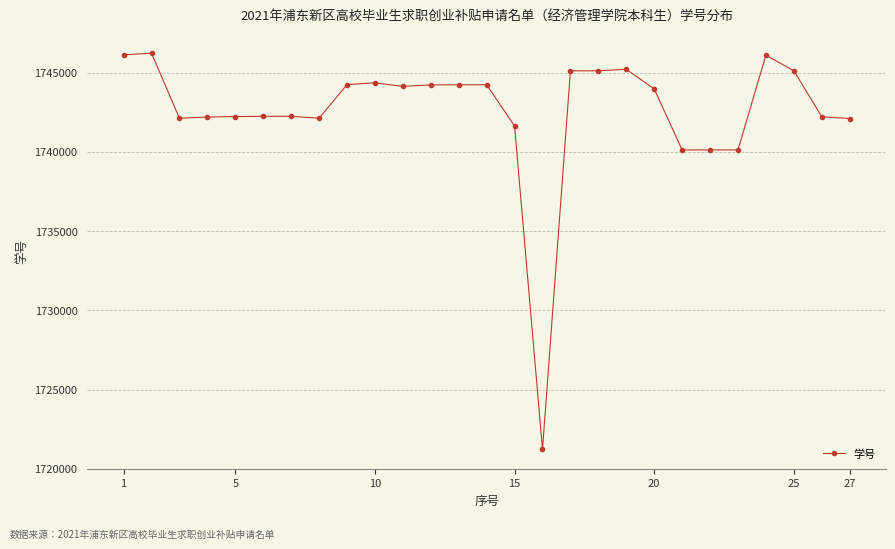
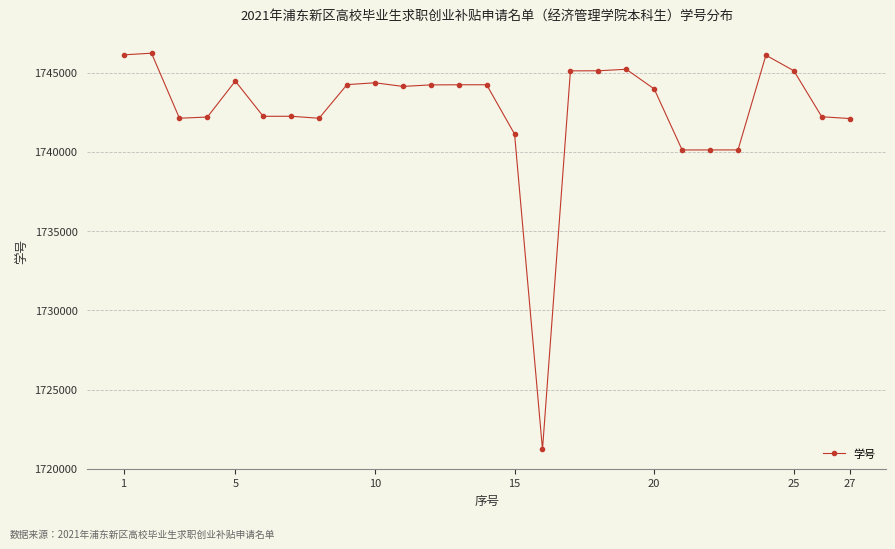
5: 1742200 -> 1744500
15: 1741600 -> 1741100
